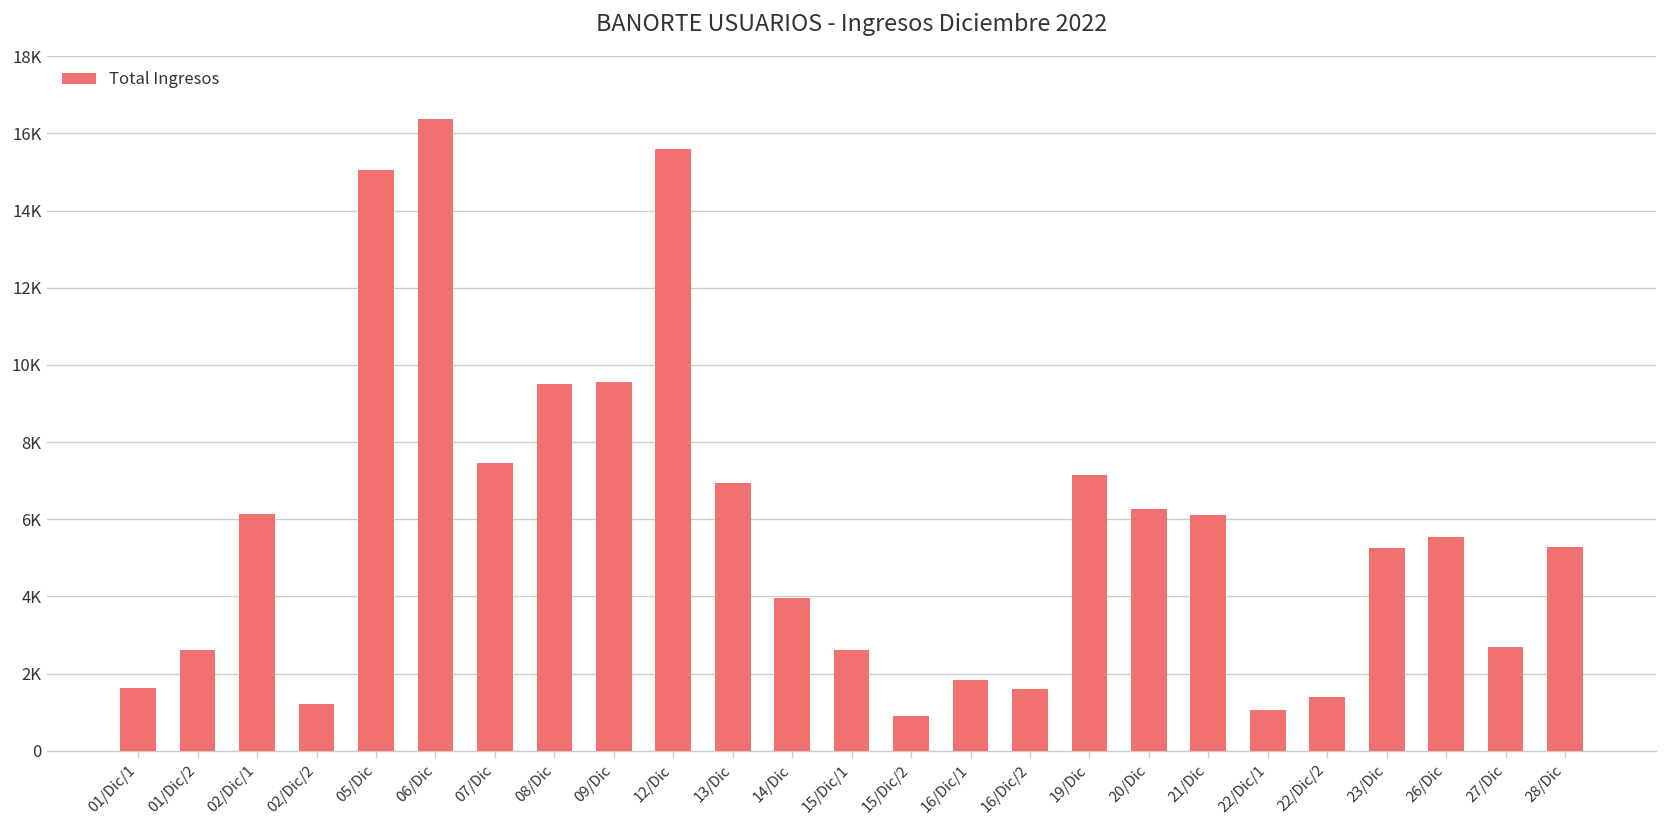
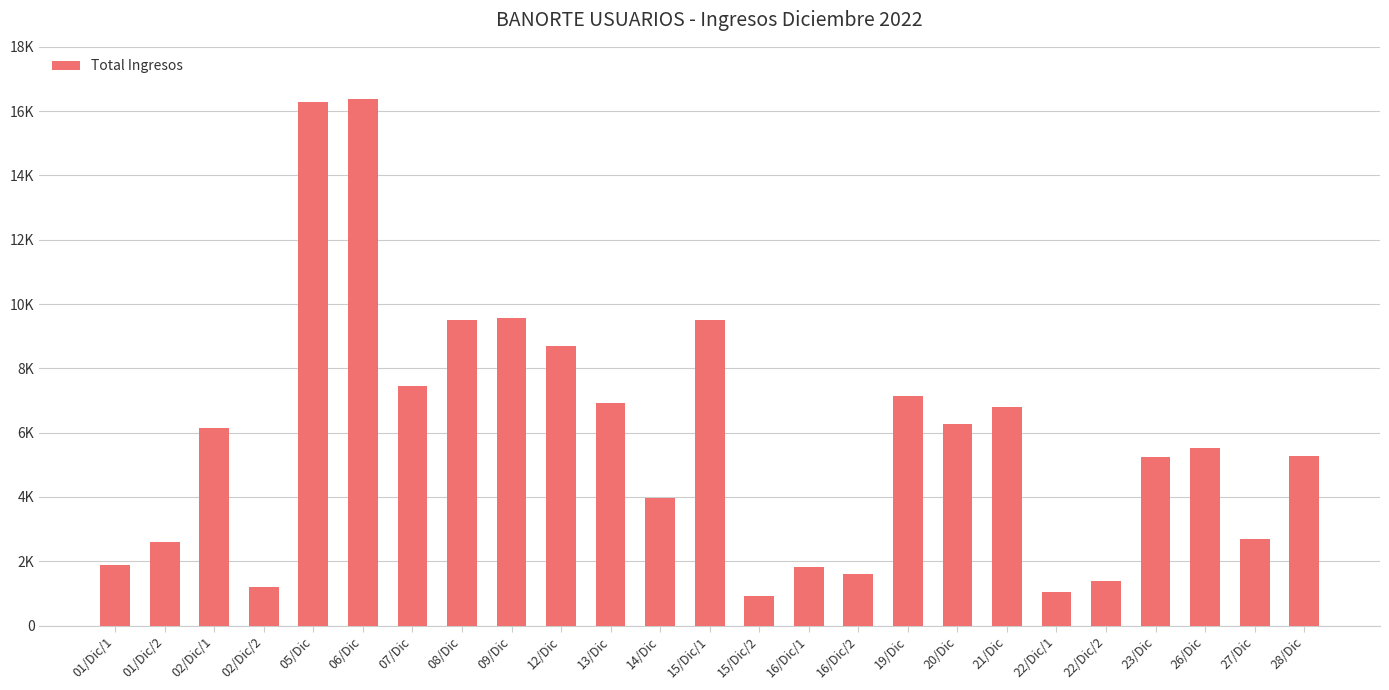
01/Dic/1: 1600 -> 1900
05/Dic: 15100 -> 16300
12/Dic: 15600 -> 8700
15/Dic/1: 2600 -> 9500
21/Dic: 6100 -> 6800
